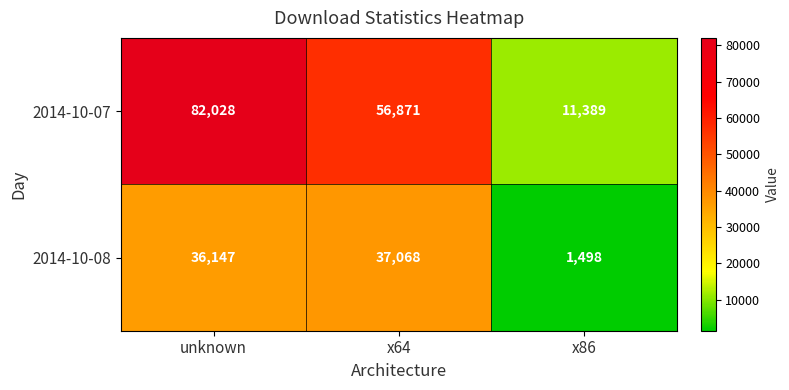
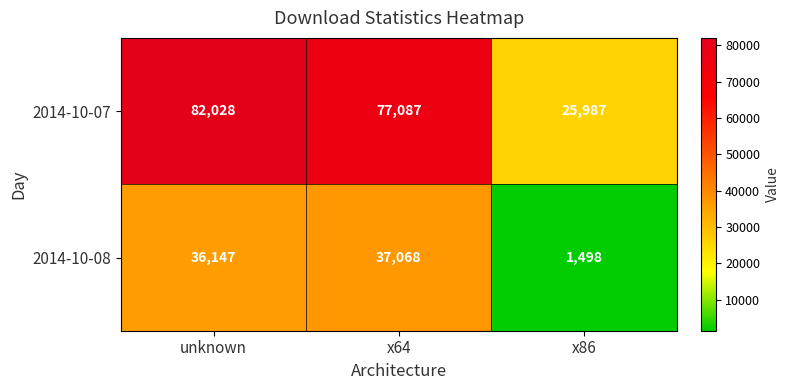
2014-10-07, x64: 56,871 -> 77,087
2014-10-07, x86: 11,389 -> 25,987
